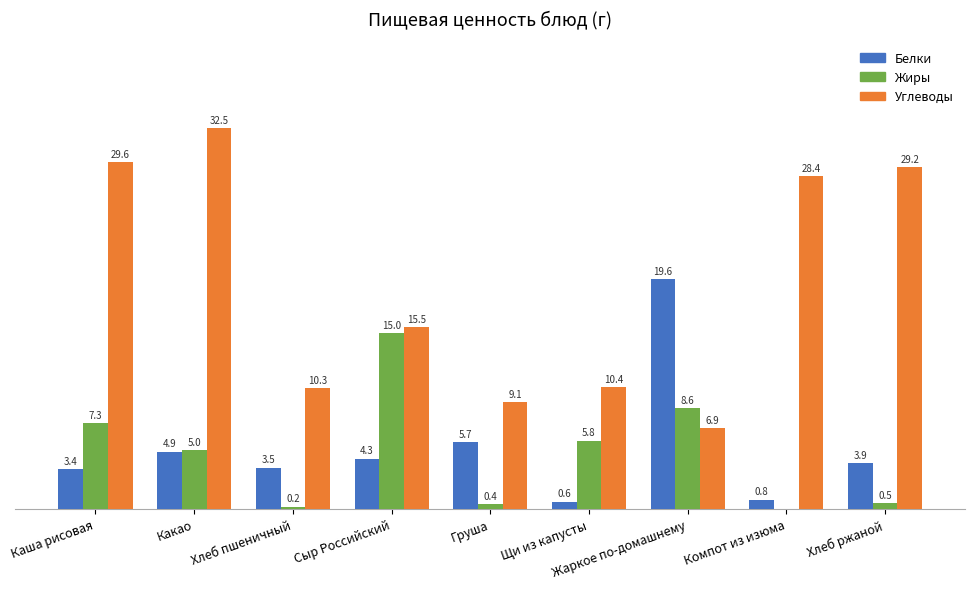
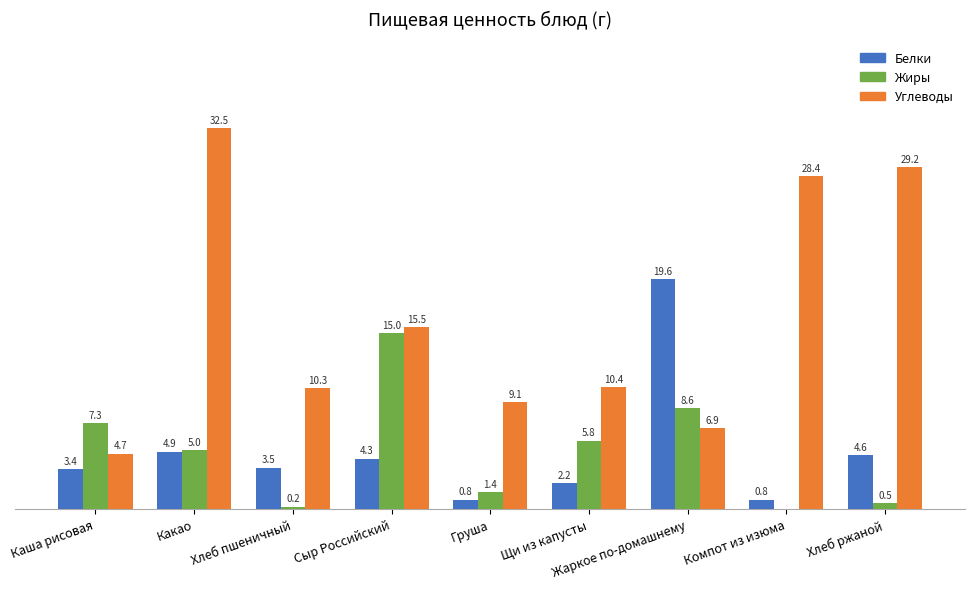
Углеводы, Каша рисовая: 29.6 -> 4.7
Белки, Груша: 5.7 -> 0.8
Жиры, Груша: 0.4 -> 1.4
Белки, Щи из капусты: 0.6 -> 2.2
Белки, Хлеб ржаной: 3.9 -> 4.6
